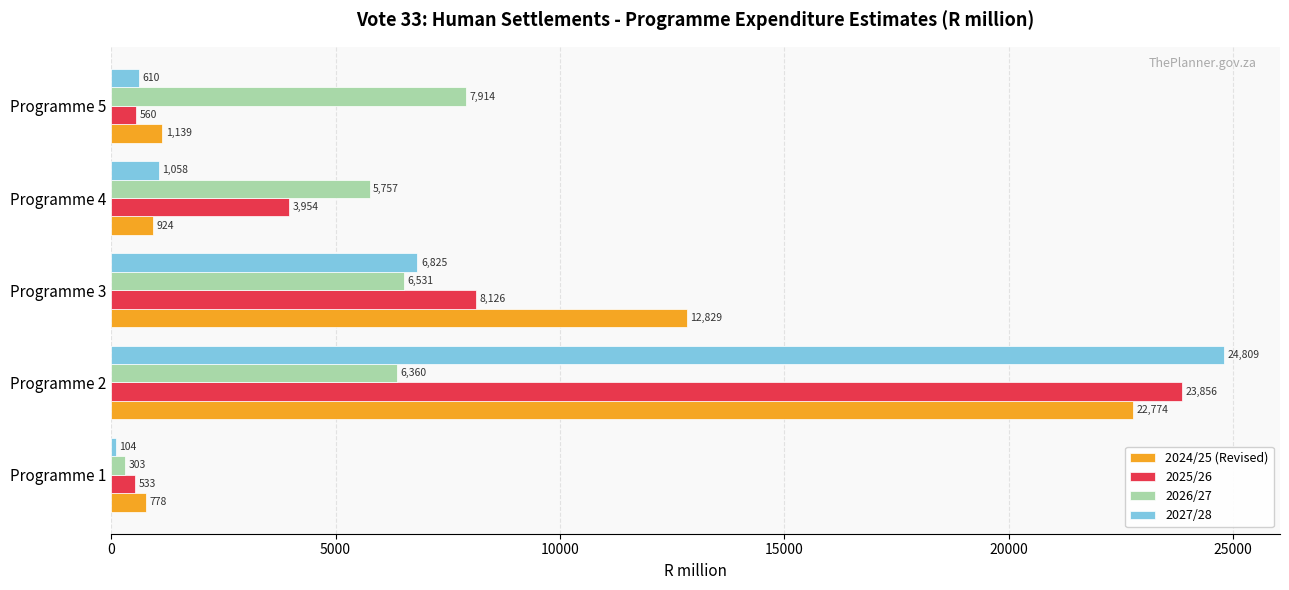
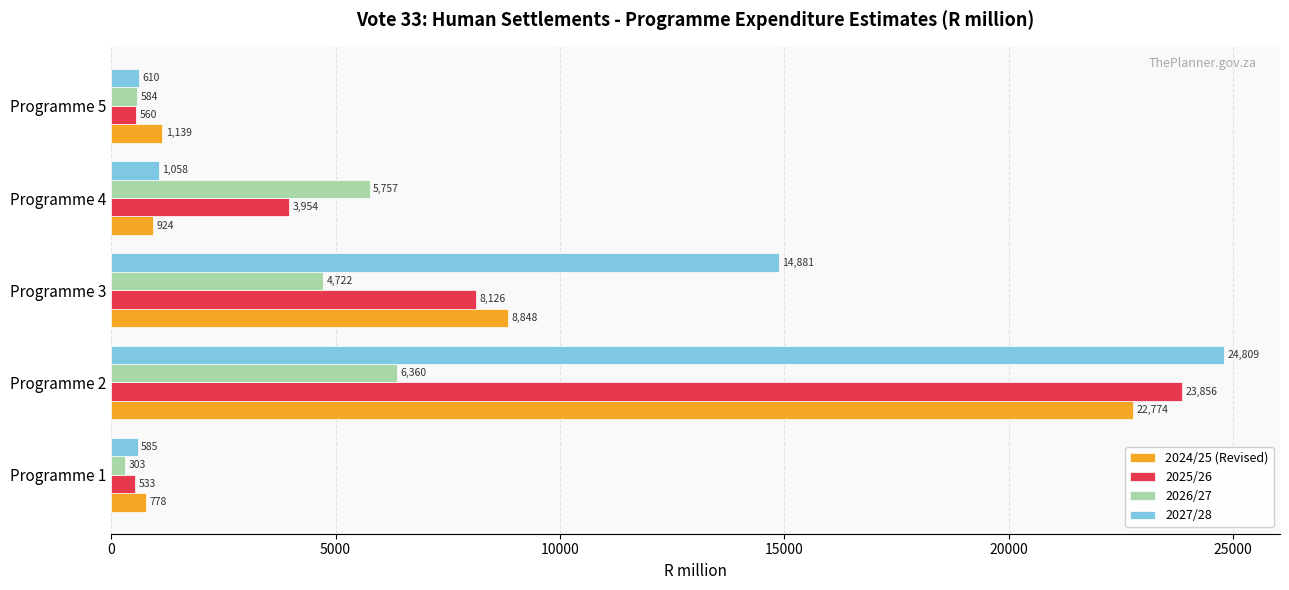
2026/27, Programme 5: 7,914 -> 584
2027/28, Programme 3: 6,825 -> 14,881
2026/27, Programme 3: 6,531 -> 4,722
2024/25 (Revised), Programme 3: 12,829 -> 8,848
2027/28, Programme 1: 104 -> 585
